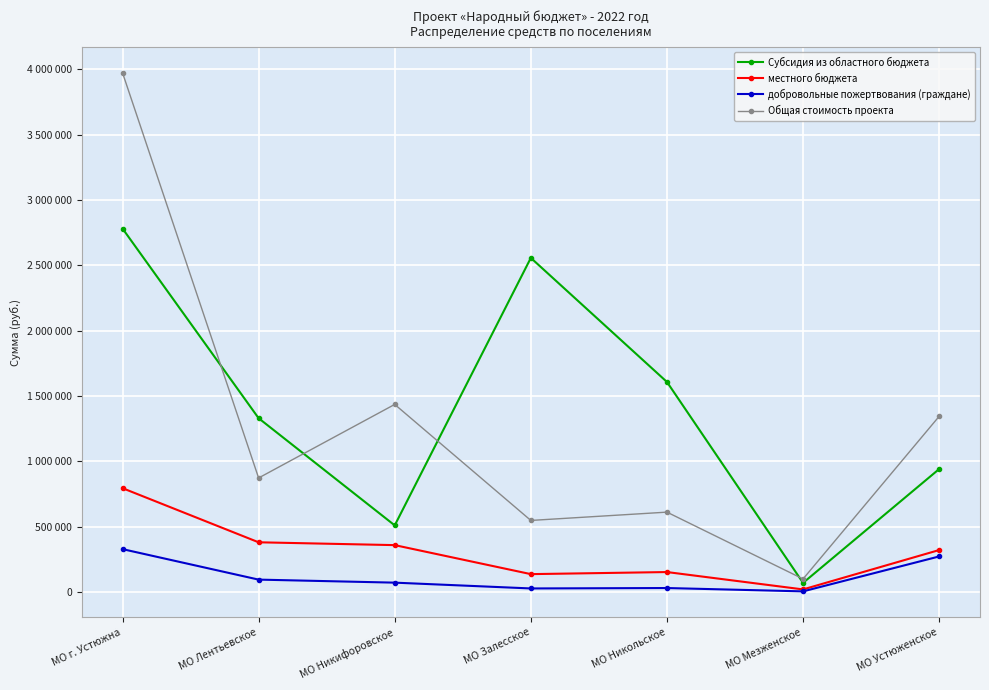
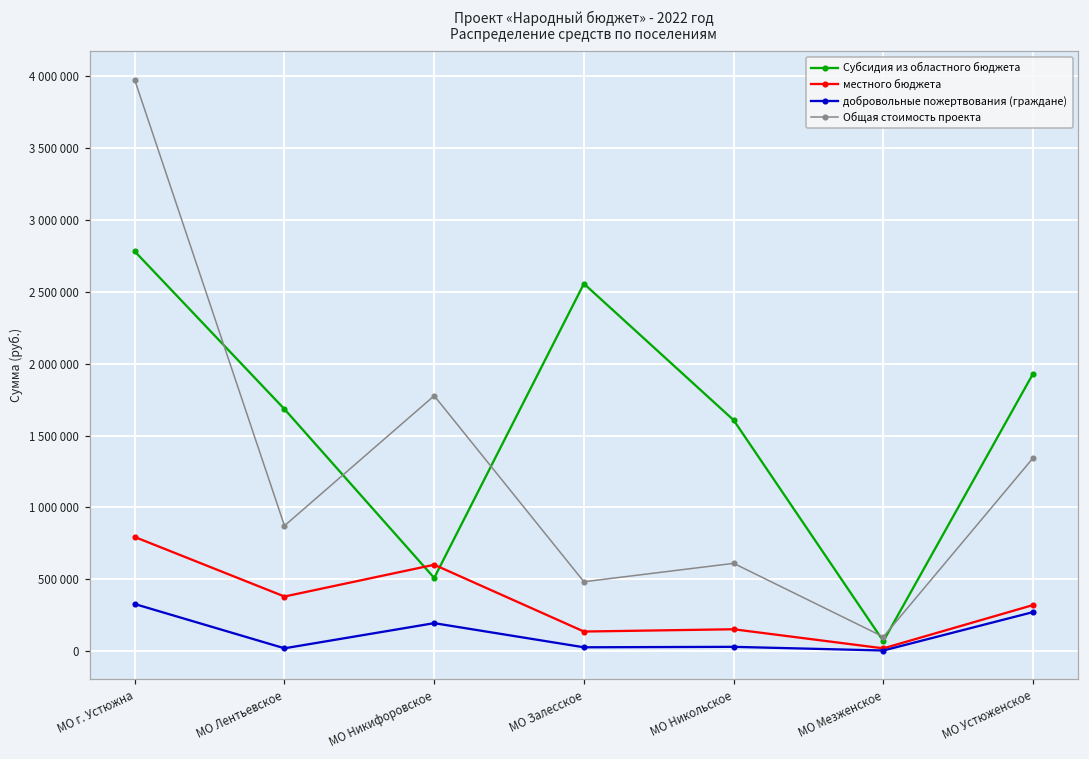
Субсидия из областного бюджета, МО Лентьевское: 1330000 -> 1680000
добровольные пожертвования (граждане), МО Лентьевское: 100000 -> 20000
местного бюджета, МО Никифоровское: 360000 -> 600000
добровольные пожертвования (граждане), МО Никифоровское: 70000 -> 200000
Общая стоимость проекта, МО Никифоровское: 1440000 -> 1780000
Общая стоимость проекта, МО Залесское: 550000 -> 480000
Субсидия из областного бюджета, МО Устюженское: 940000 -> 1930000
